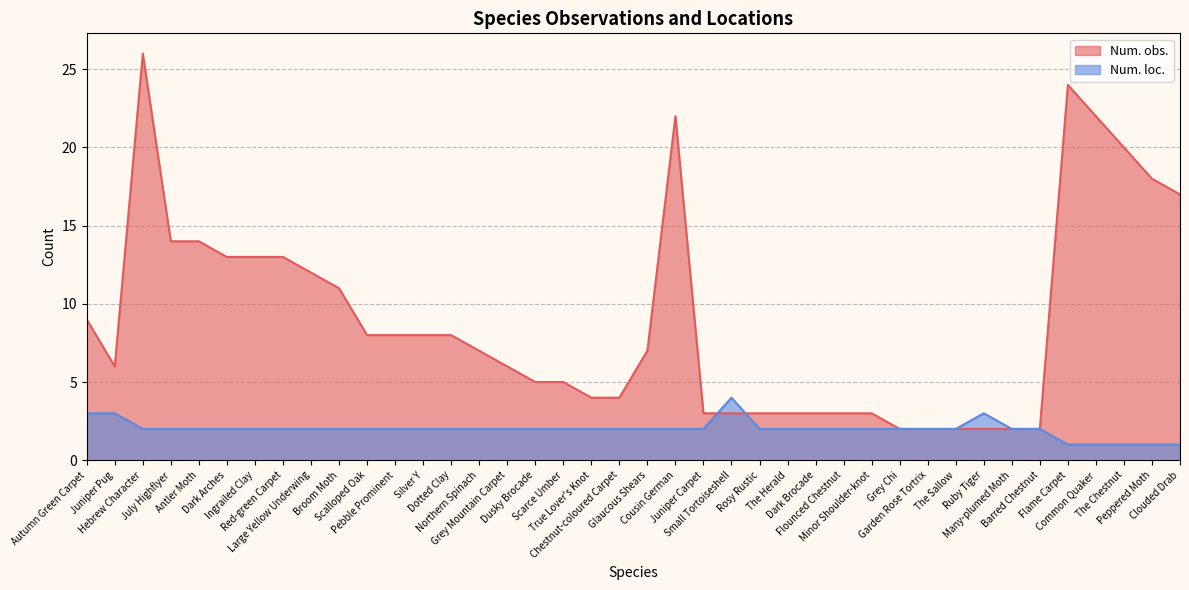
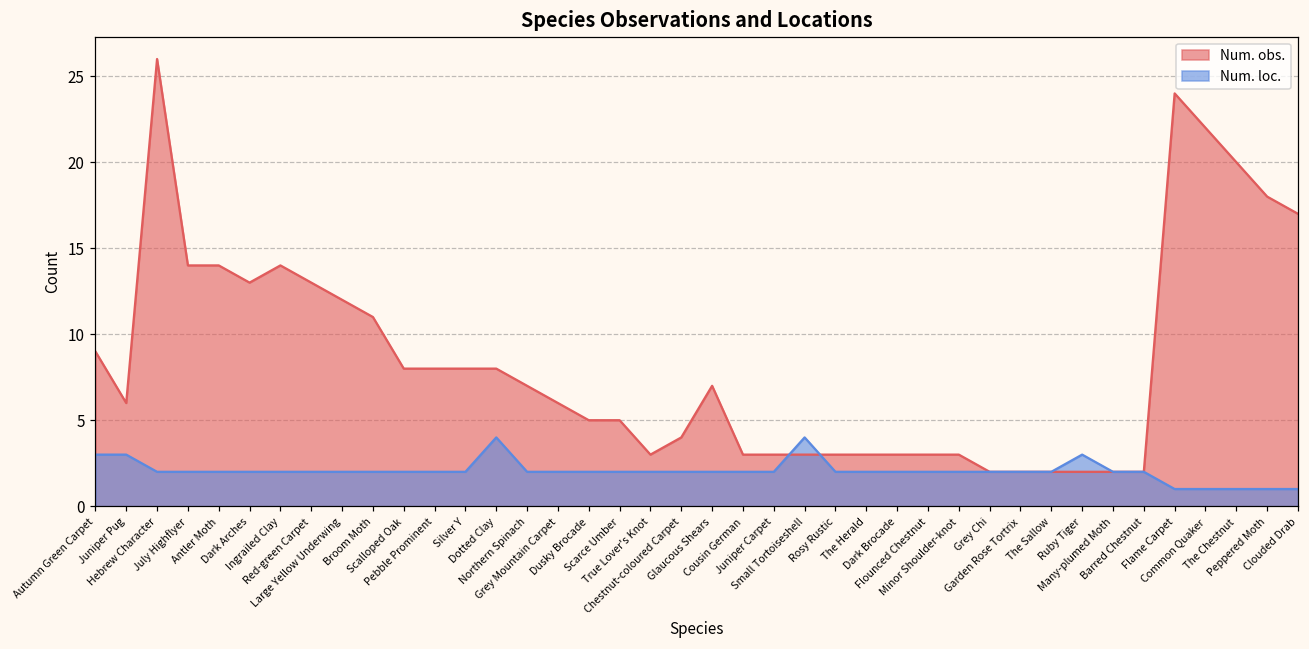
Num. obs., Ingrailed Clay: 13 -> 14
Num. loc., Dotted Clay: 2 -> 4
Num. obs., True Lover's Knot: 4 -> 3
Num. obs., Cousin German: 22 -> 3
